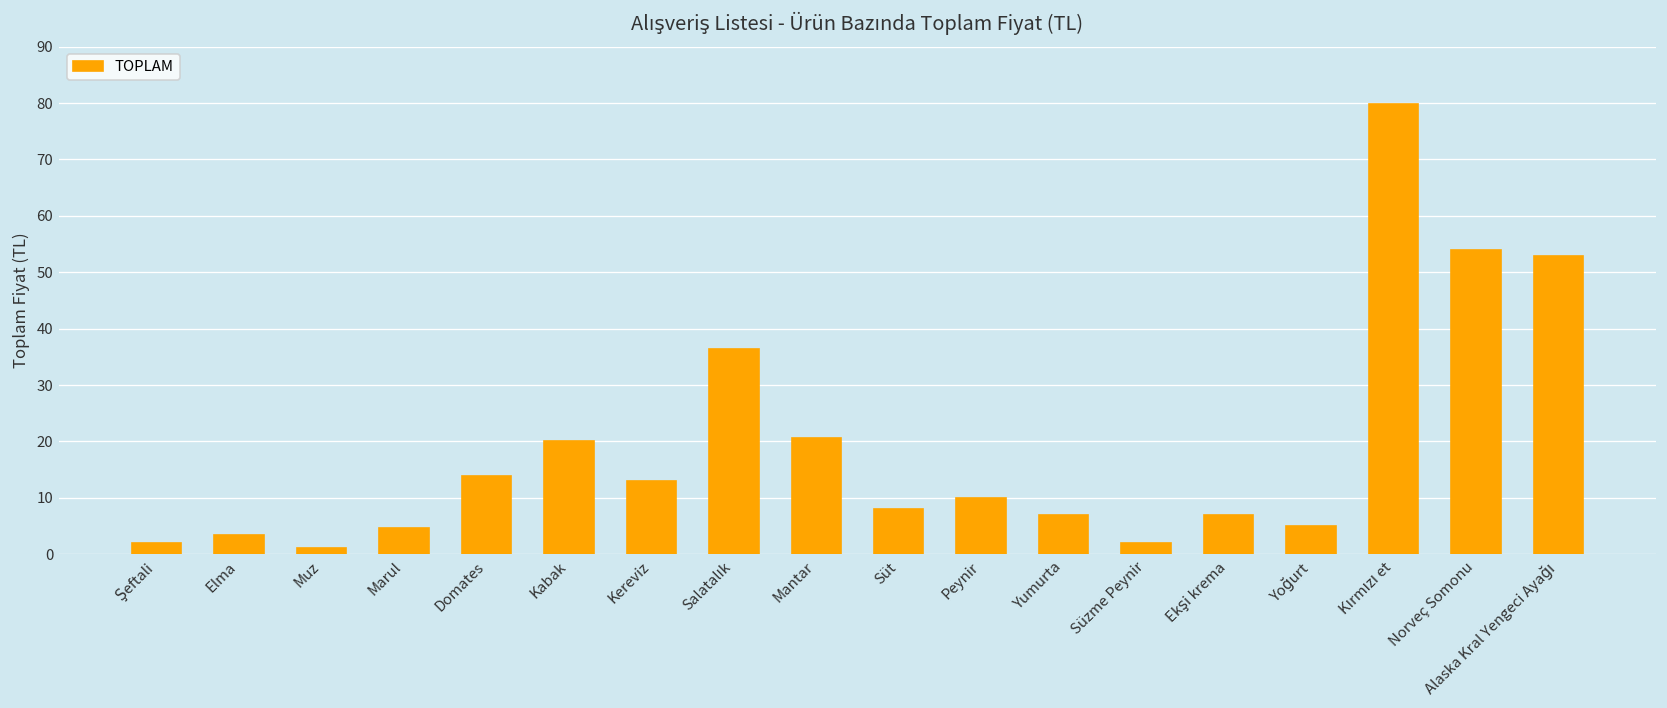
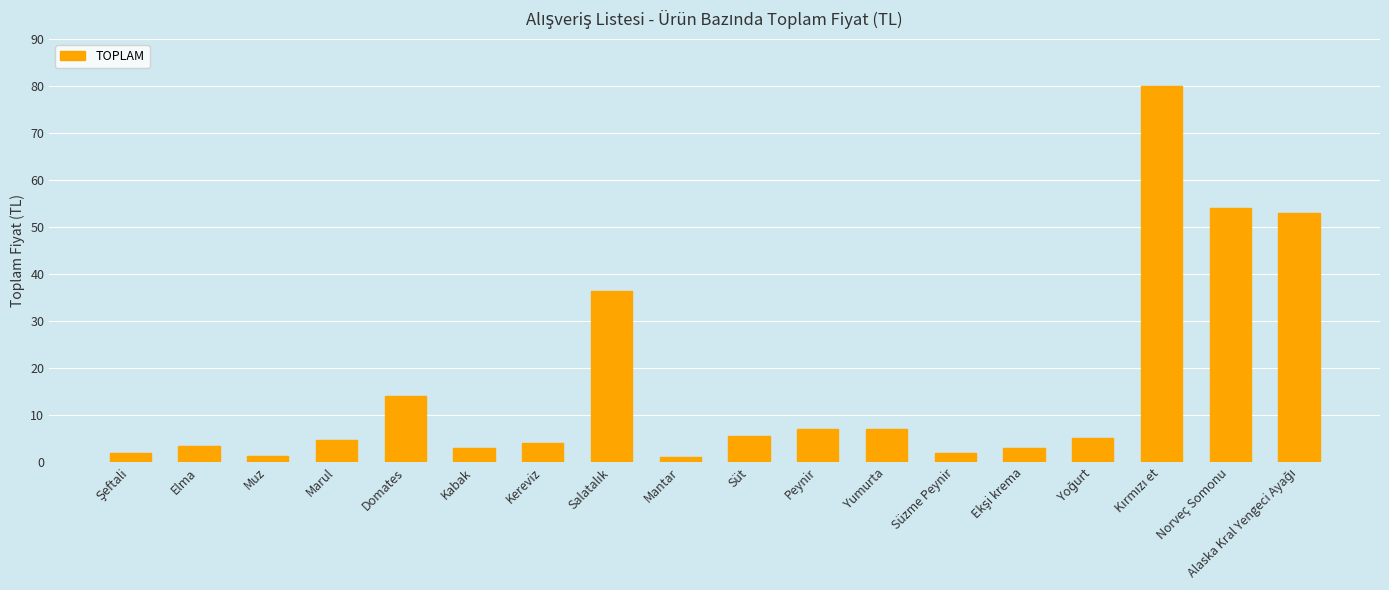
Kabak: 20 -> 3
Kereviz: 13 -> 4
Mantar: 21 -> 1
Süt: 8 -> 5
Peynir: 10 -> 7
Ekşi krema: 7 -> 3
